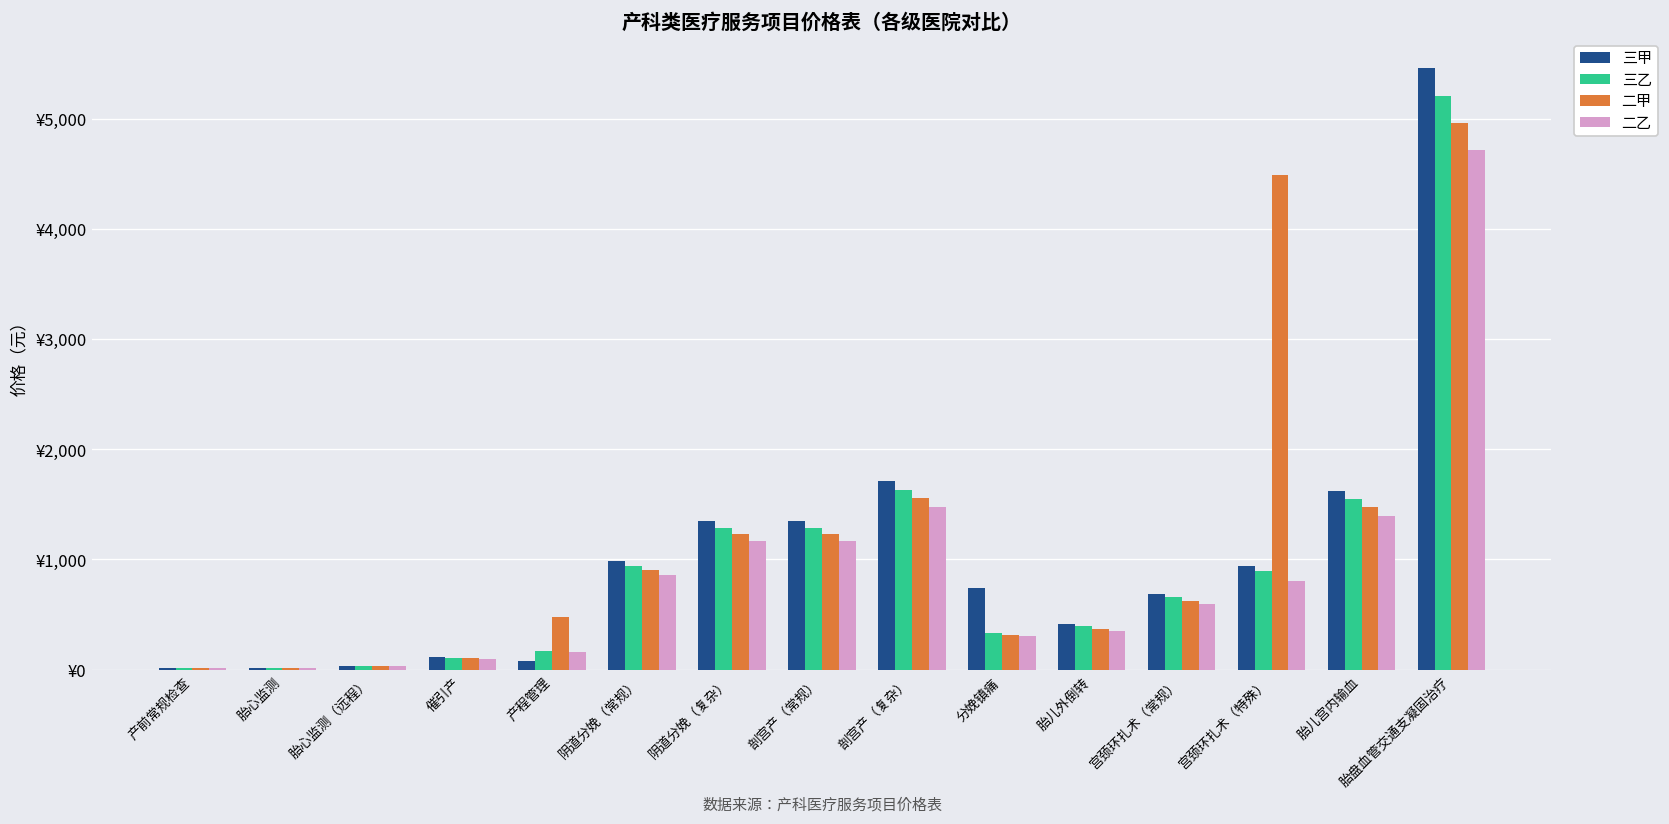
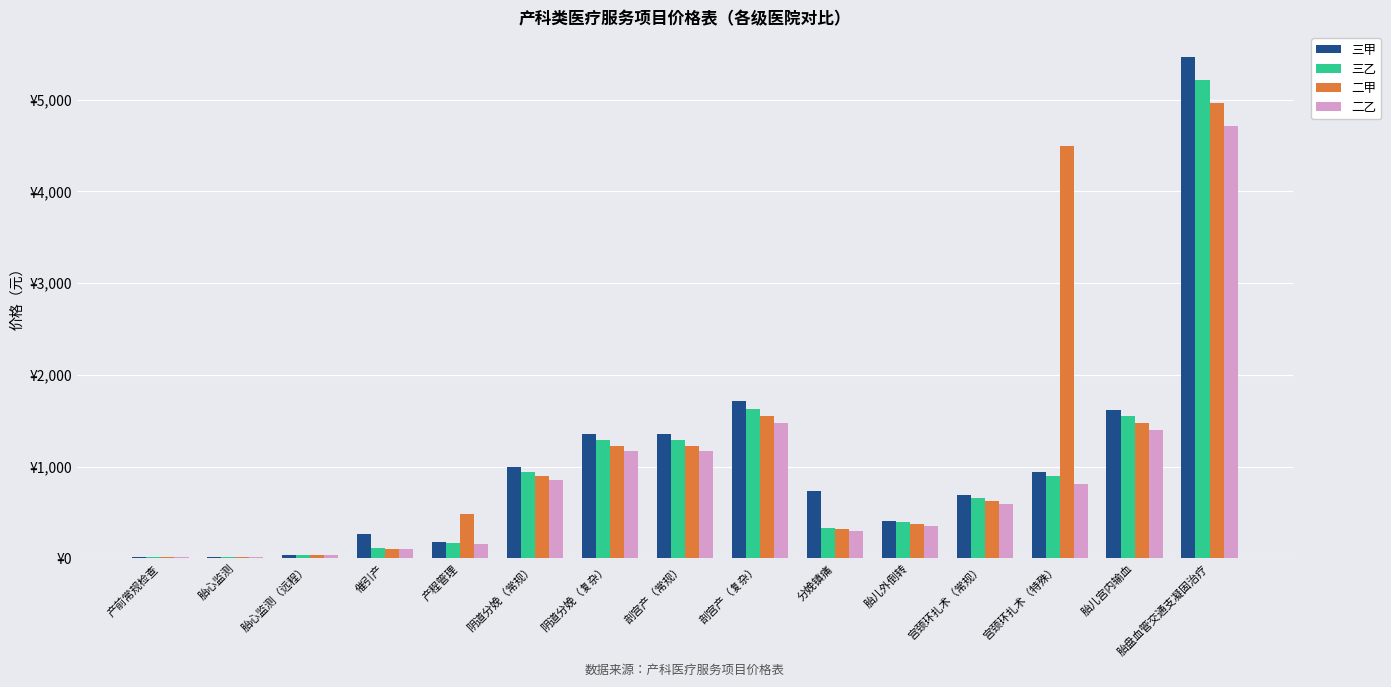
三甲, 催引产: ¥100 -> ¥300
三甲, 产程管理: ¥100 -> ¥200
